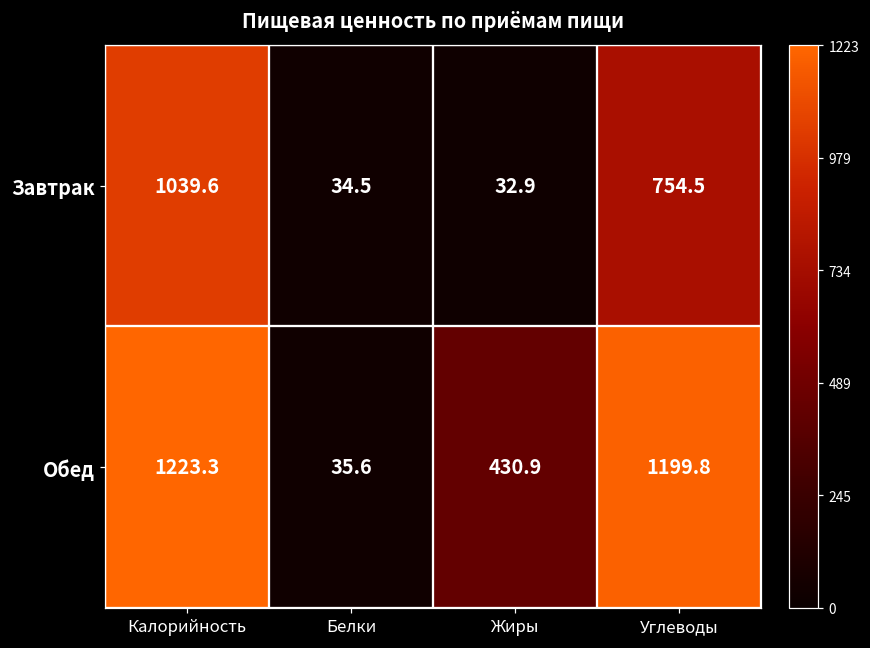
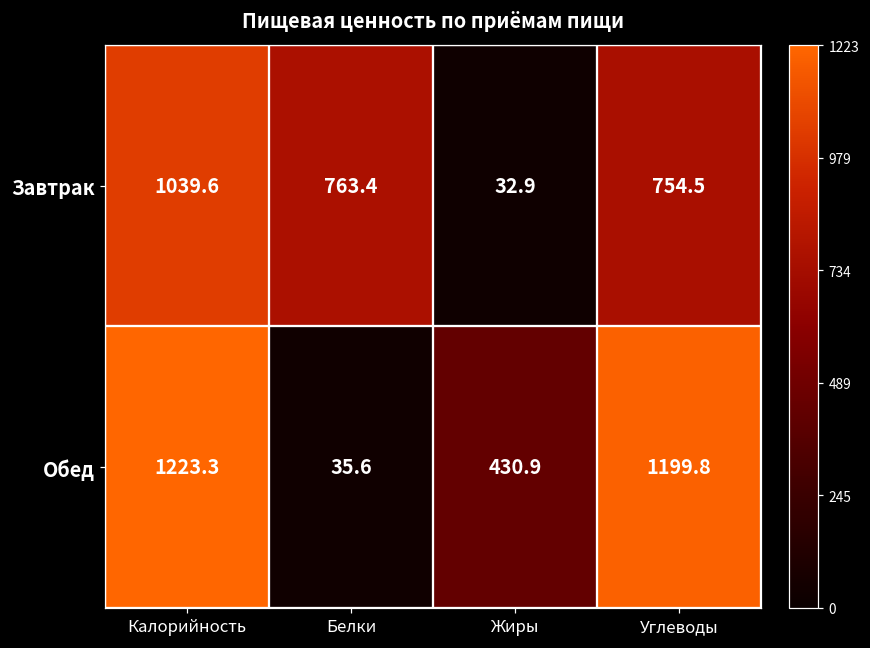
Завтрак, Белки: 34.5 -> 763.4
